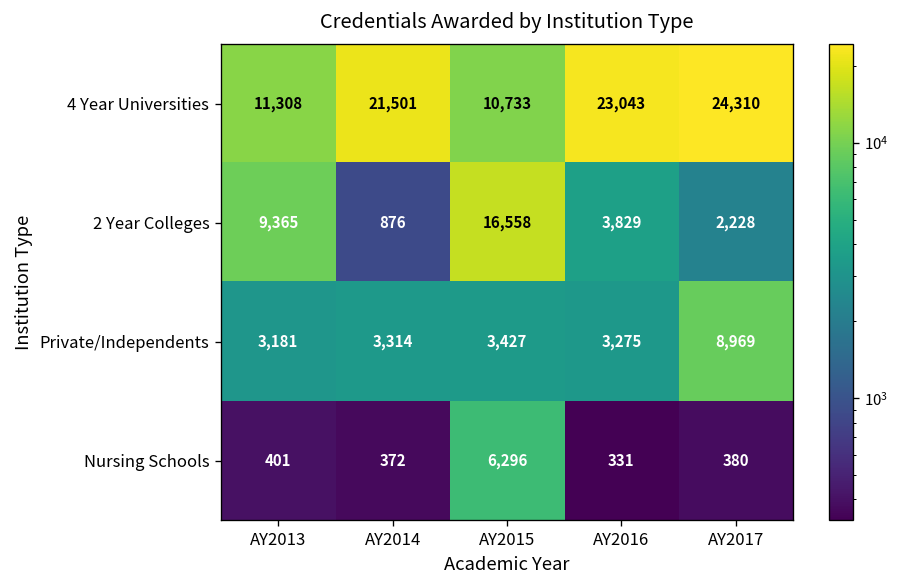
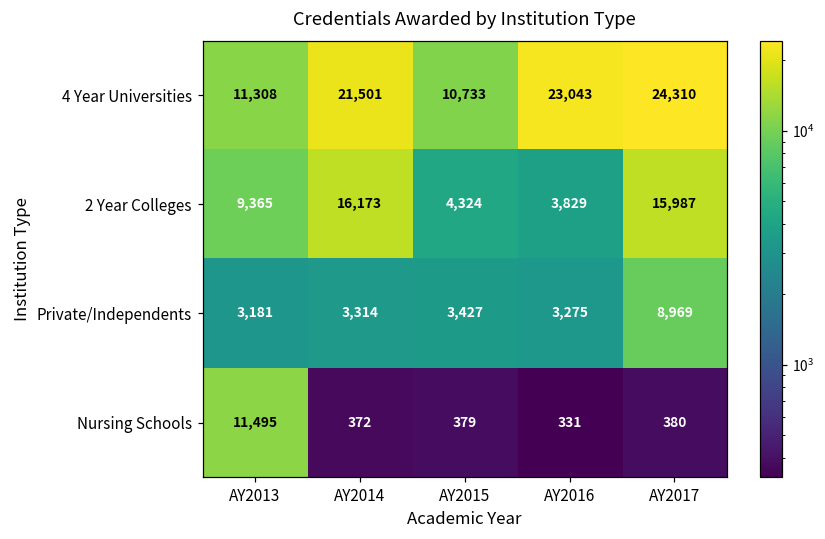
2 Year Colleges, AY2014: 876 -> 16,173
2 Year Colleges, AY2015: 16,558 -> 4,324
2 Year Colleges, AY2017: 2,228 -> 15,987
Nursing Schools, AY2013: 401 -> 11,495
Nursing Schools, AY2015: 6,296 -> 379
